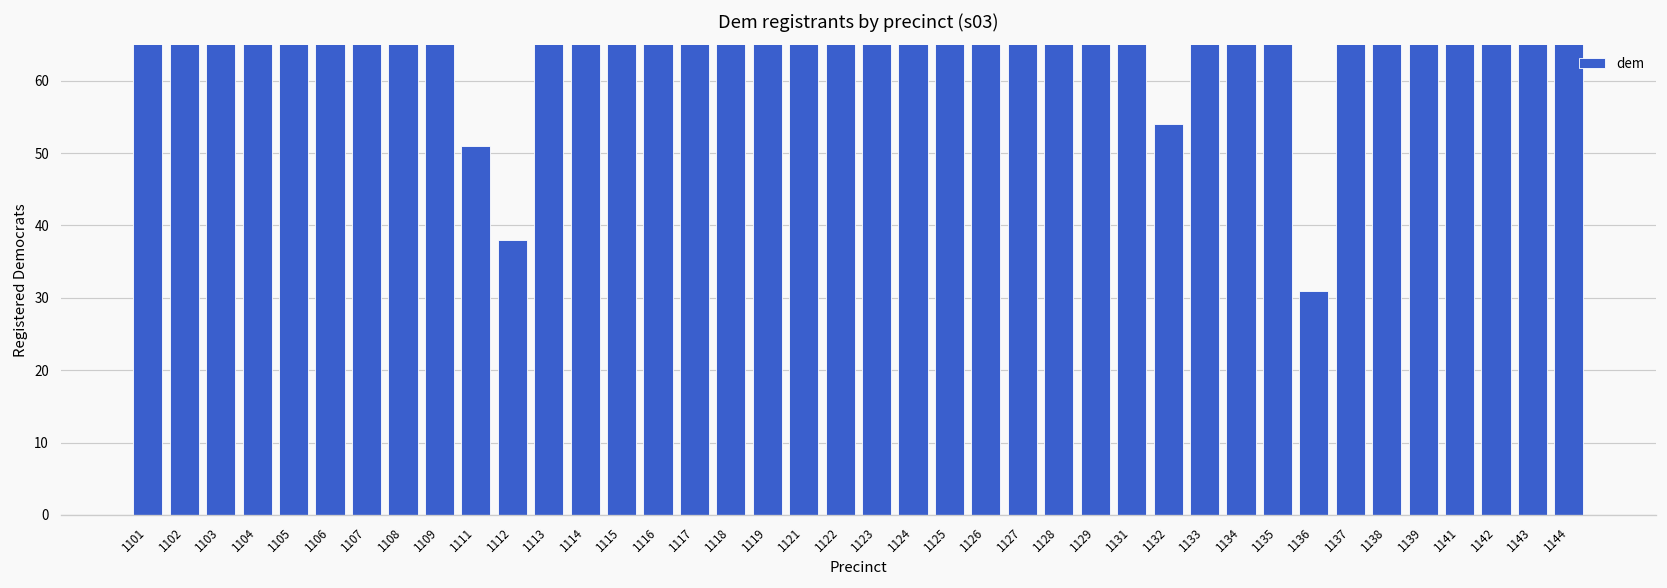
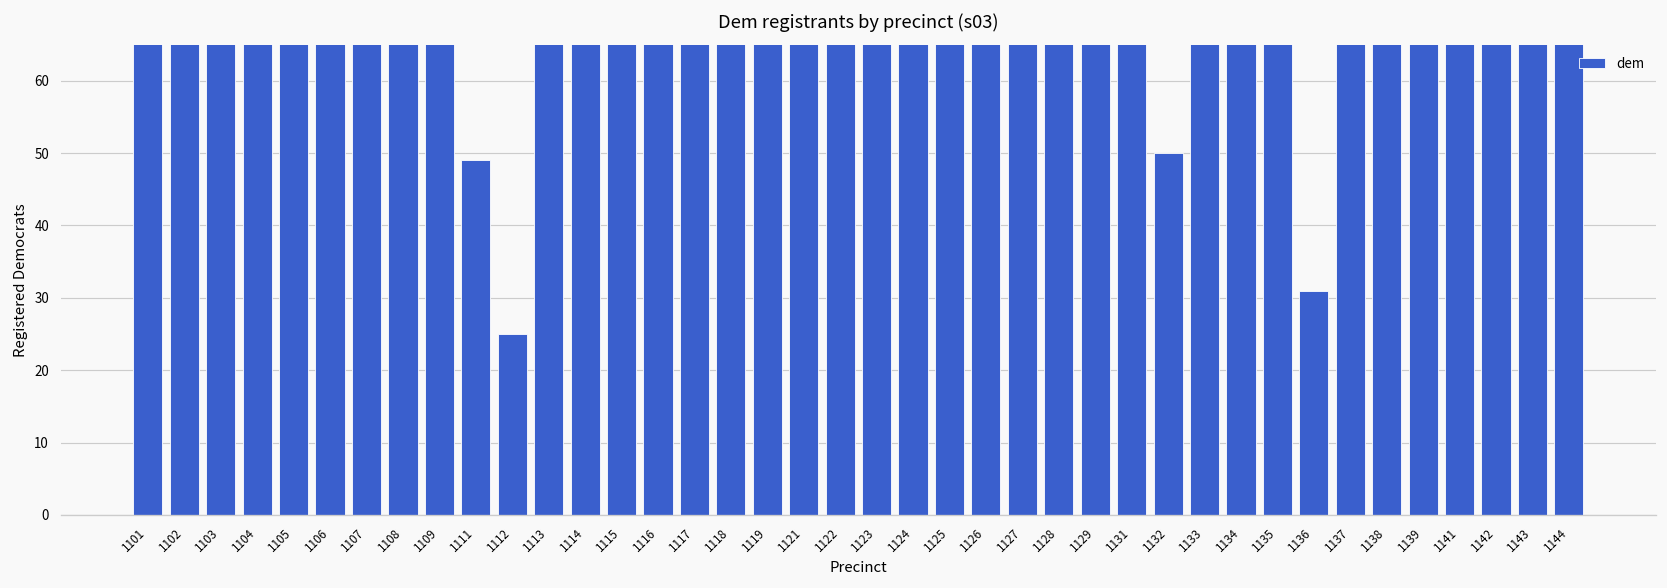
1111: 51 -> 49
1112: 38 -> 25
1132: 54 -> 50
